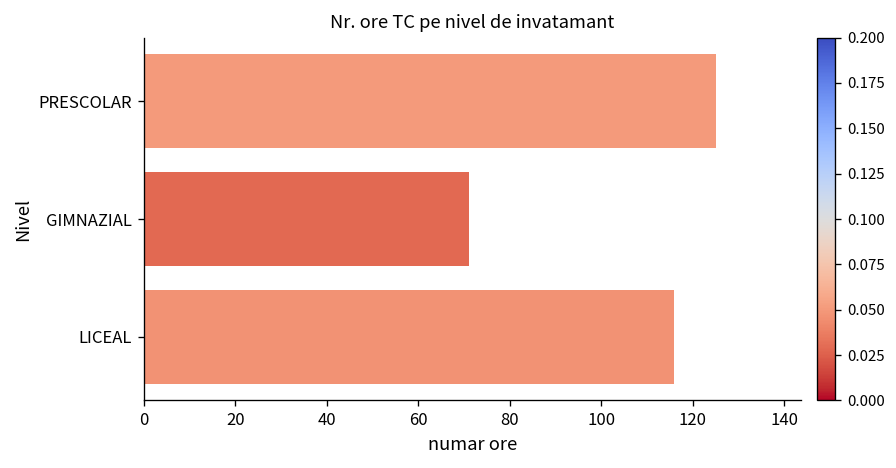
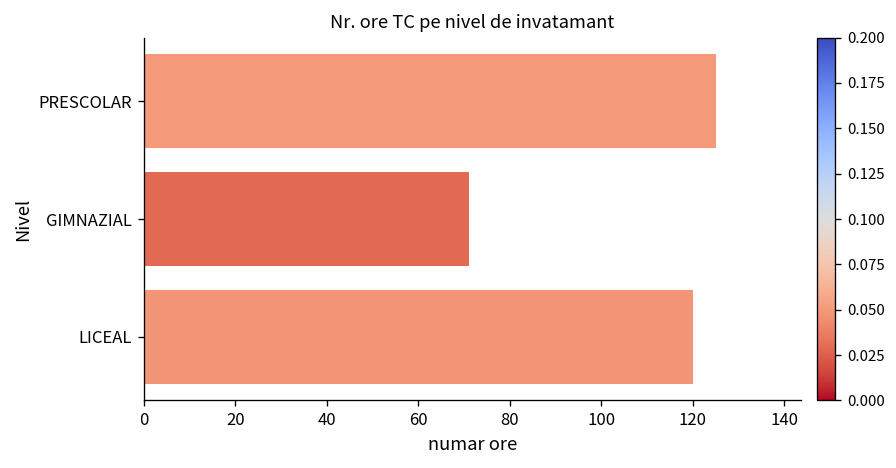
LICEAL: 116 -> 120
